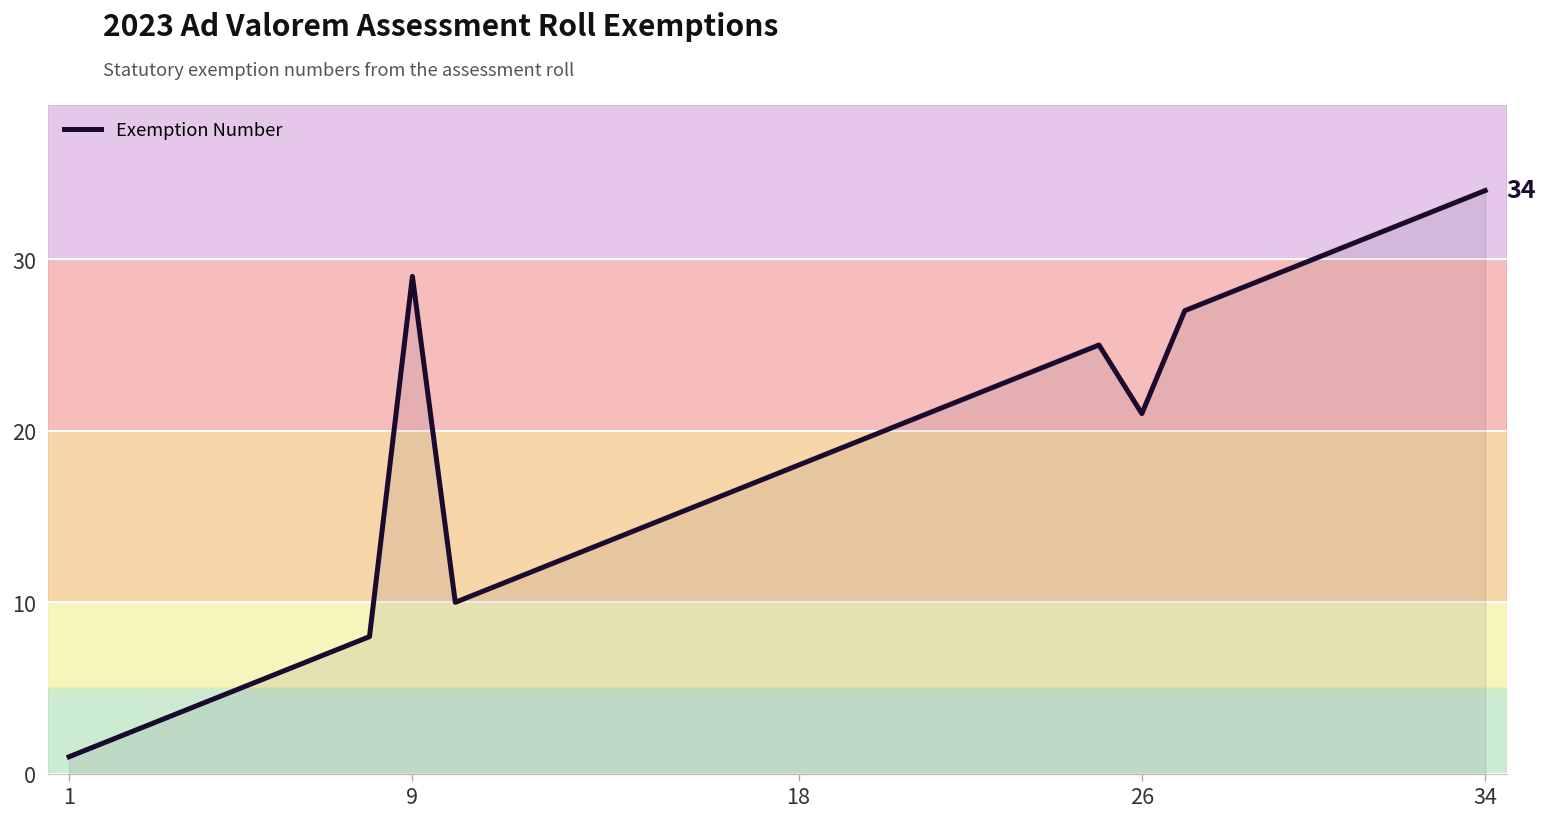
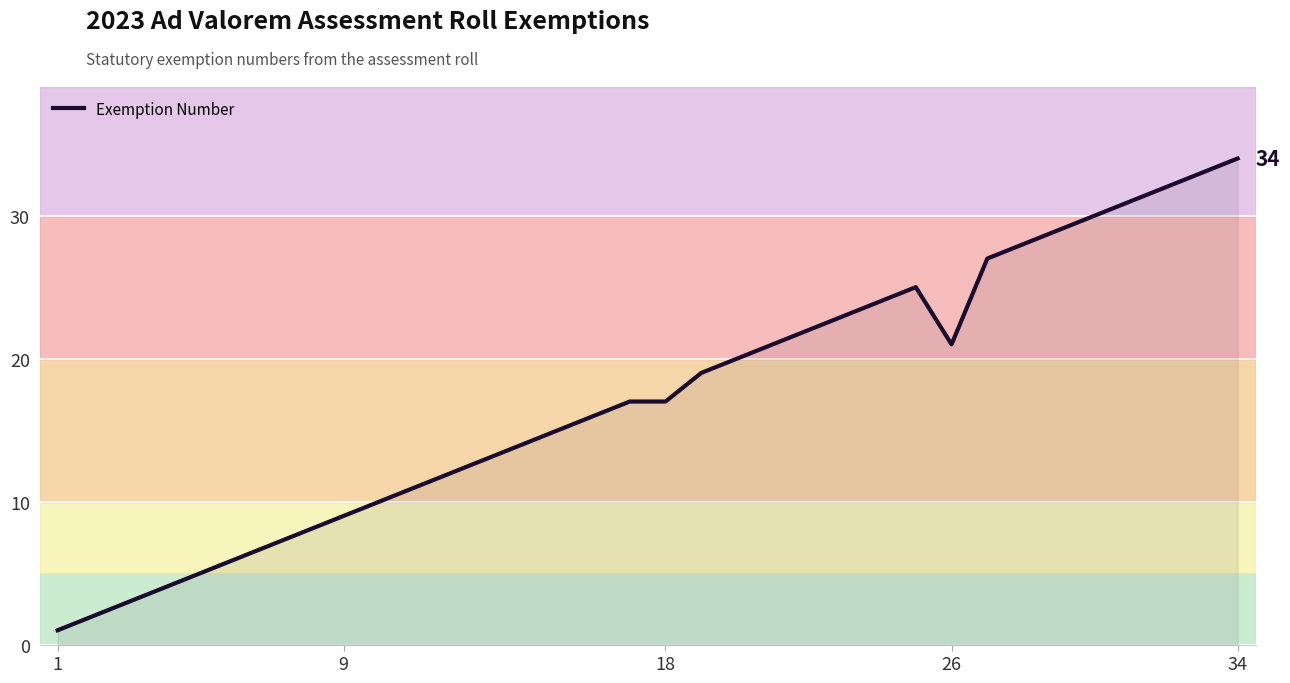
9: 29 -> 9
18: 18 -> 17
